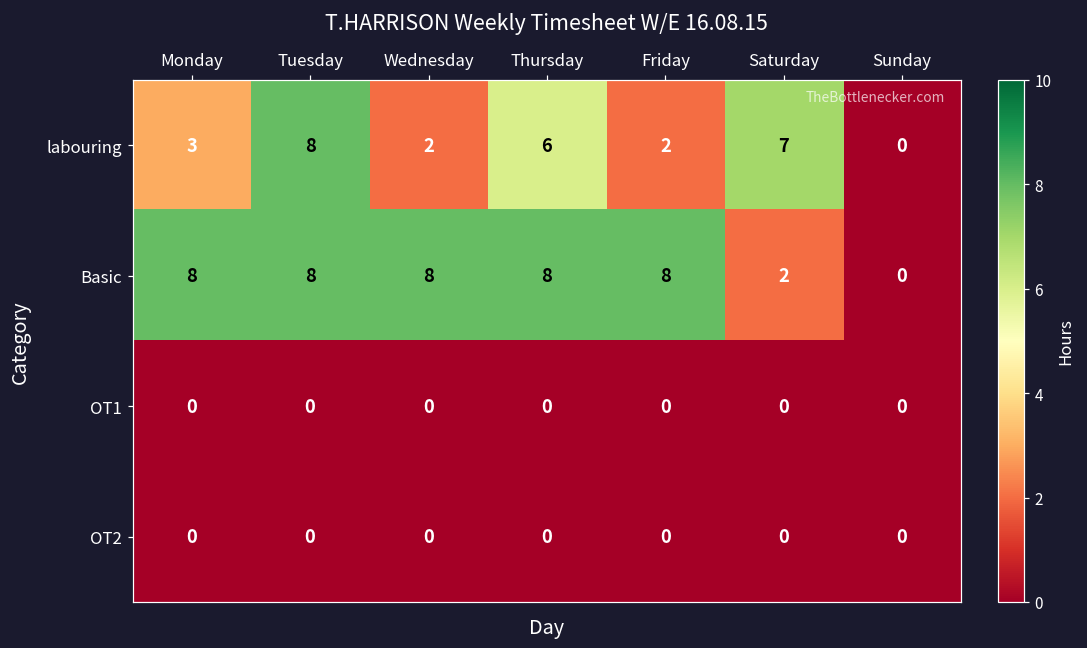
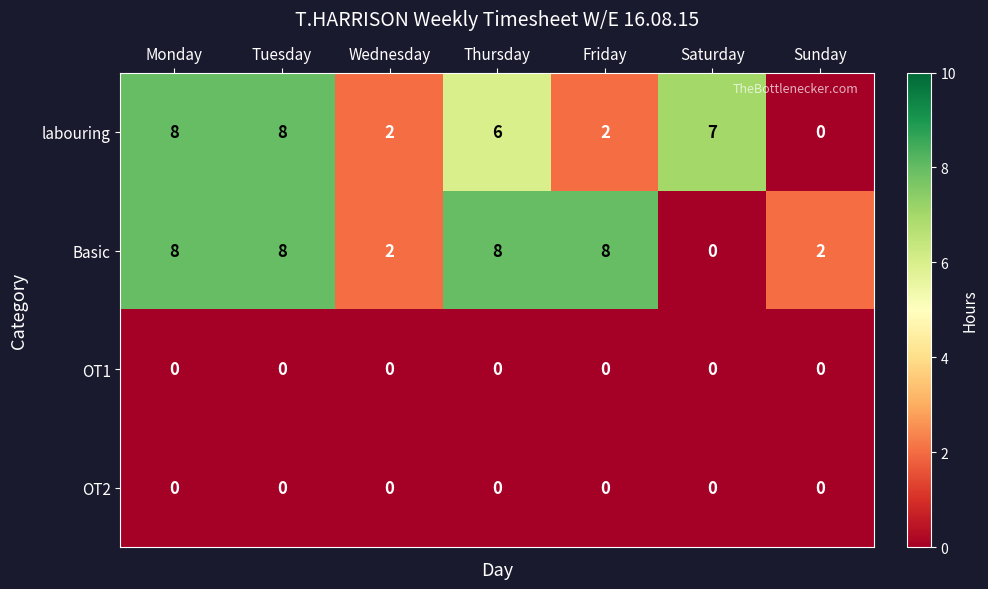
labouring, Monday: 3 -> 8
Basic, Wednesday: 8 -> 2
Basic, Saturday: 2 -> 0
Basic, Sunday: 0 -> 2
